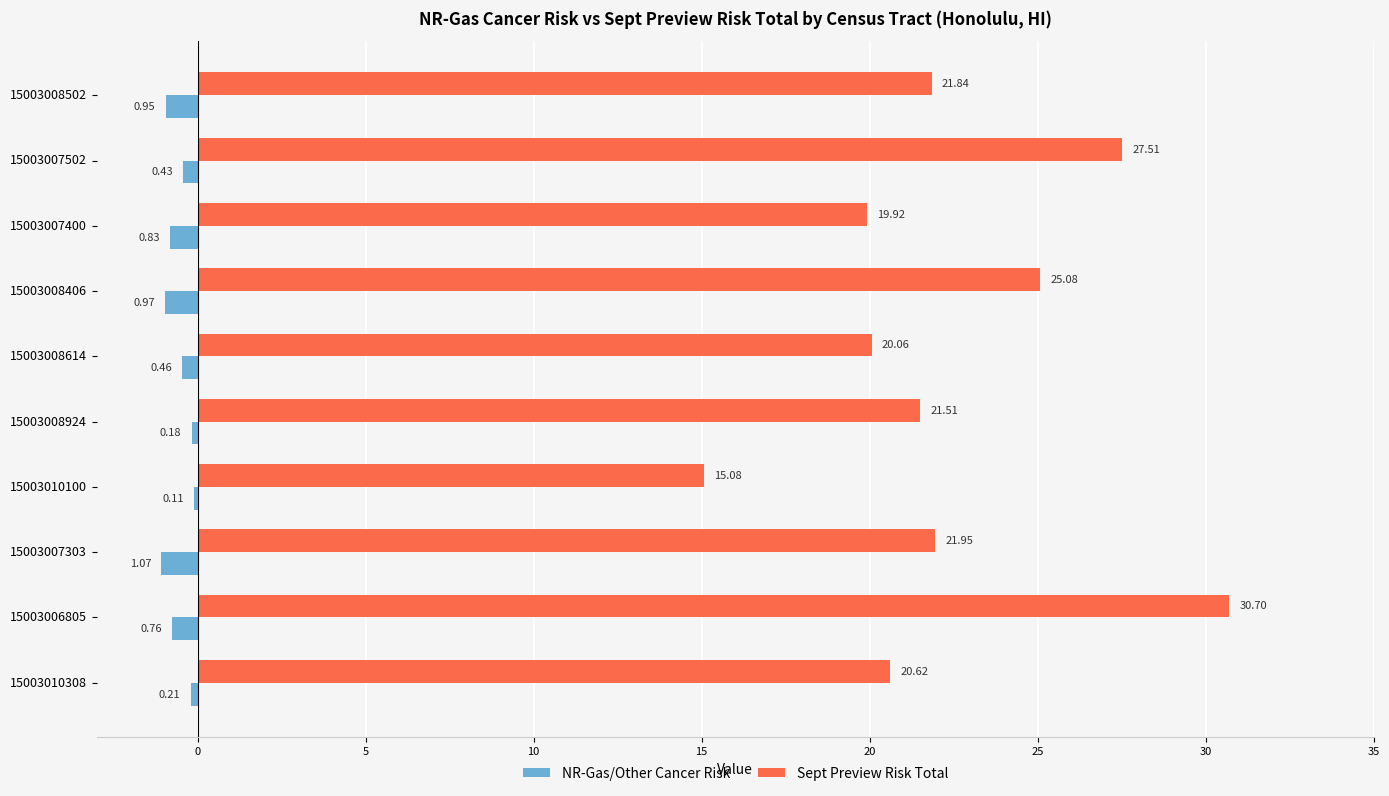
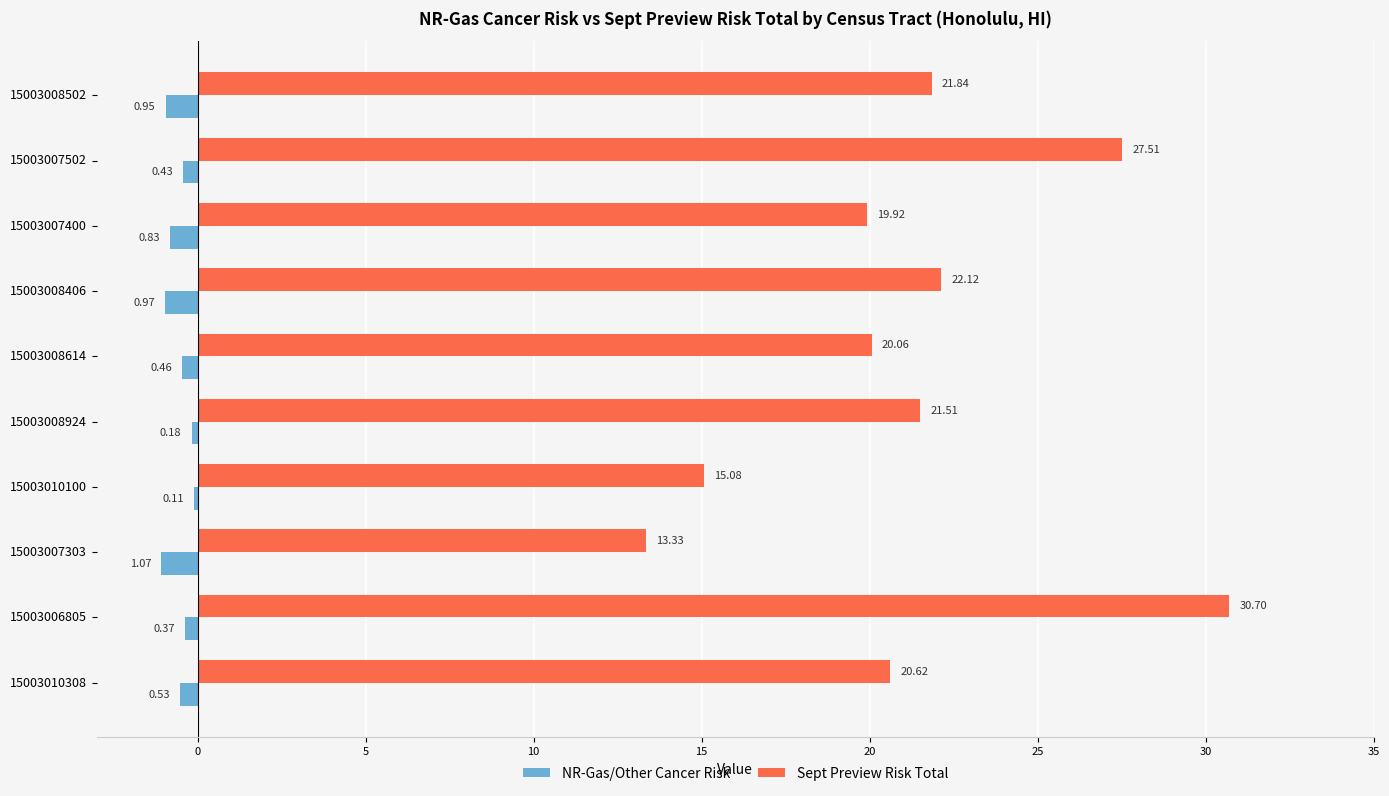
Sept Preview Risk Total, 15003008406: 25.08 -> 22.12
Sept Preview Risk Total, 15003007303: 21.95 -> 13.33
NR-Gas/Other Cancer Risk, 15003006805: 0.76 -> 0.37
NR-Gas/Other Cancer Risk, 15003010308: 0.21 -> 0.53
